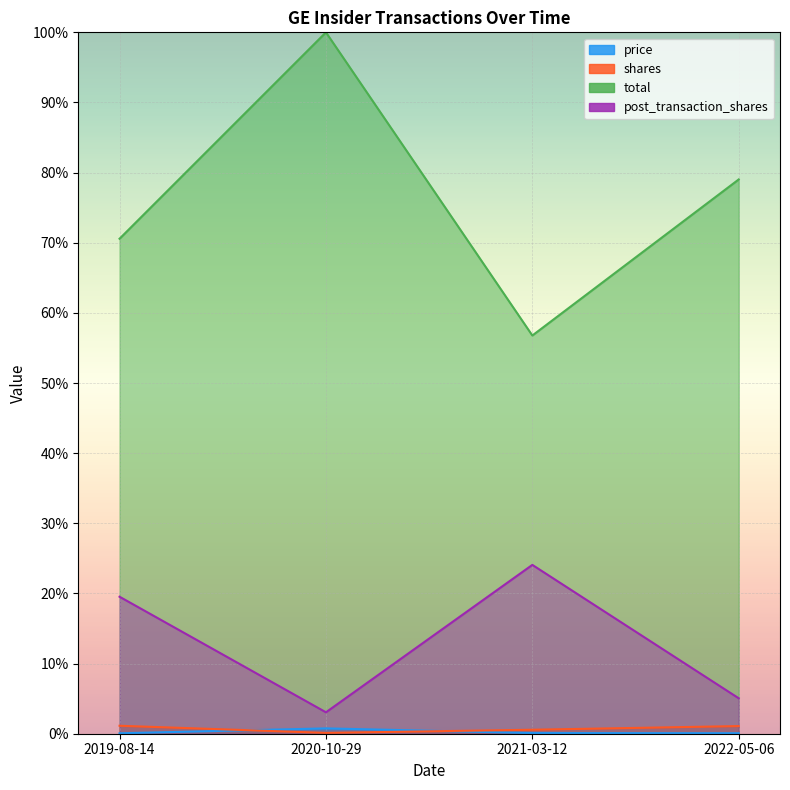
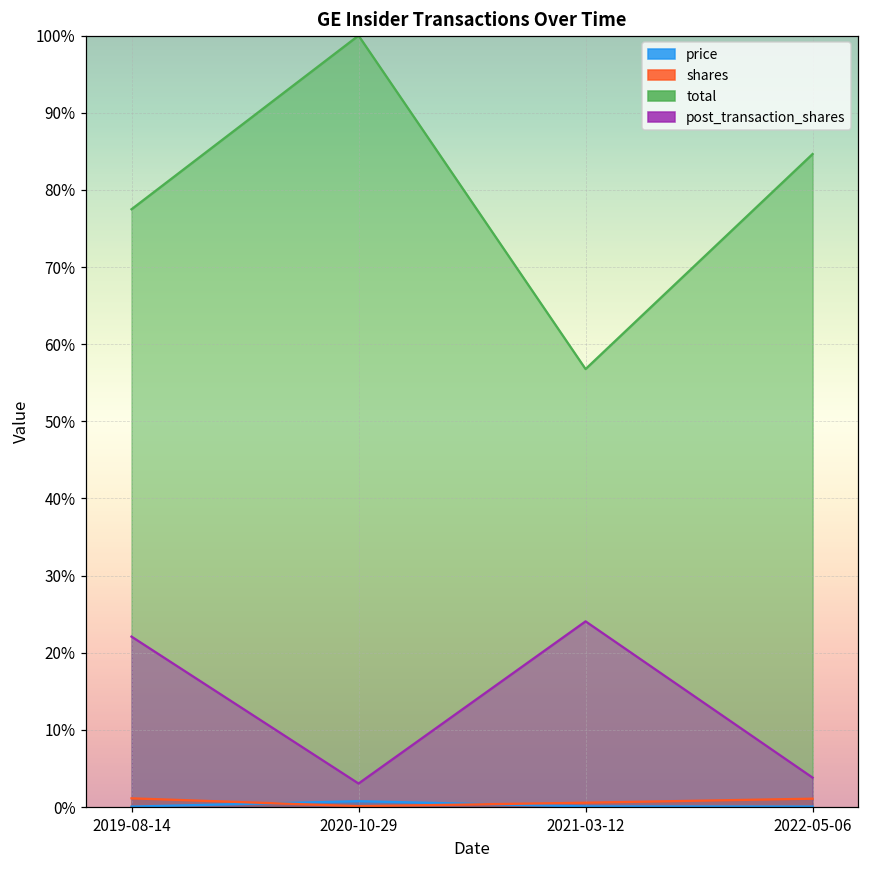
total, 2019-08-14: 71% -> 77%
post_transaction_shares, 2019-08-14: 20% -> 22%
total, 2022-05-06: 79% -> 85%
post_transaction_shares, 2022-05-06: 5% -> 4%
